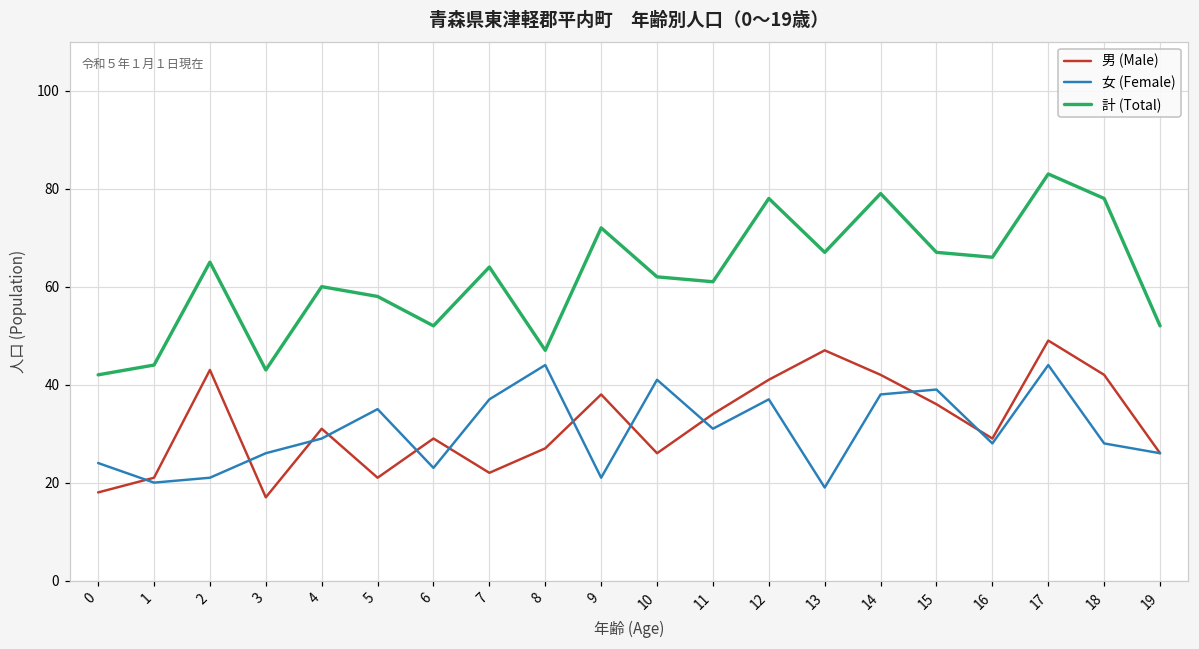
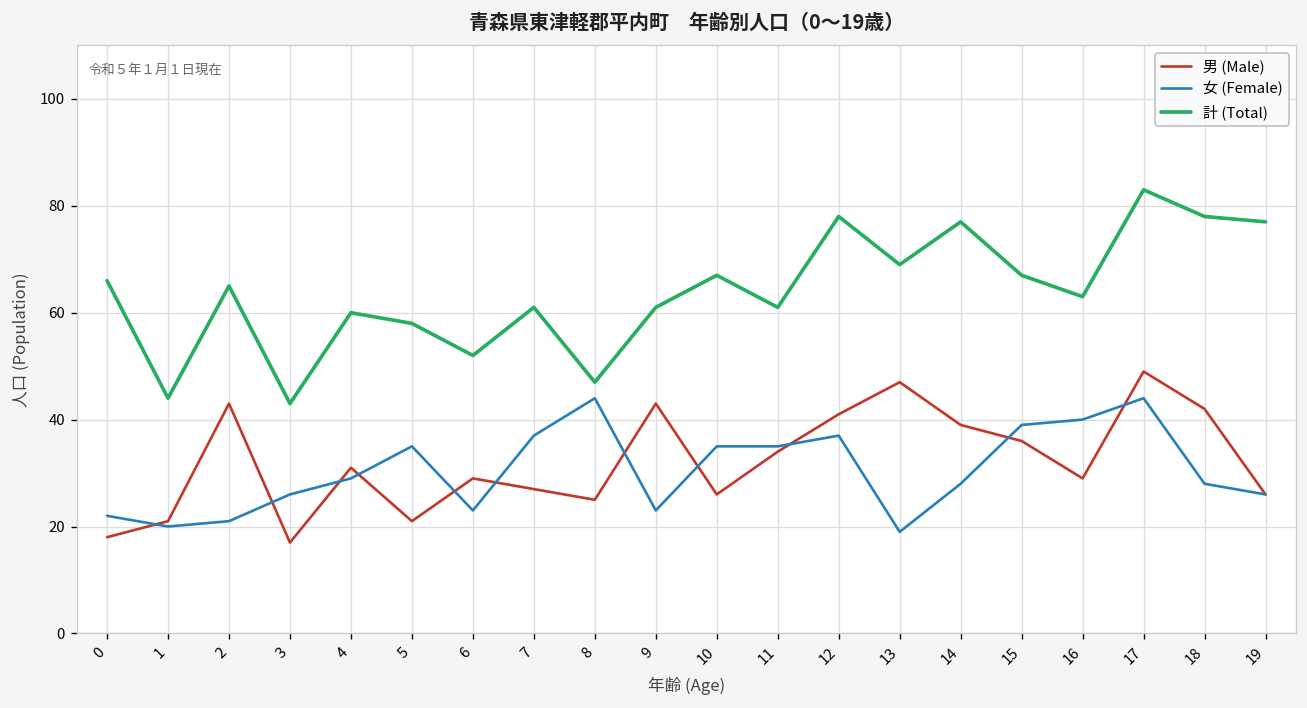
女 (Female), 0: 24 -> 22
計 (Total), 0: 42 -> 66
男 (Male), 7: 22 -> 27
計 (Total), 7: 64 -> 61
男 (Male), 8: 27 -> 25
男 (Male), 9: 38 -> 43
女 (Female), 9: 21 -> 23
計 (Total), 9: 72 -> 61
女 (Female), 10: 41 -> 35
計 (Total), 10: 62 -> 67
女 (Female), 11: 31 -> 35
計 (Total), 13: 67 -> 69
男 (Male), 14: 42 -> 39
女 (Female), 14: 38 -> 28
計 (Total), 14: 79 -> 77
女 (Female), 16: 28 -> 40
計 (Total), 16: 66 -> 63
計 (Total), 19: 52 -> 77
